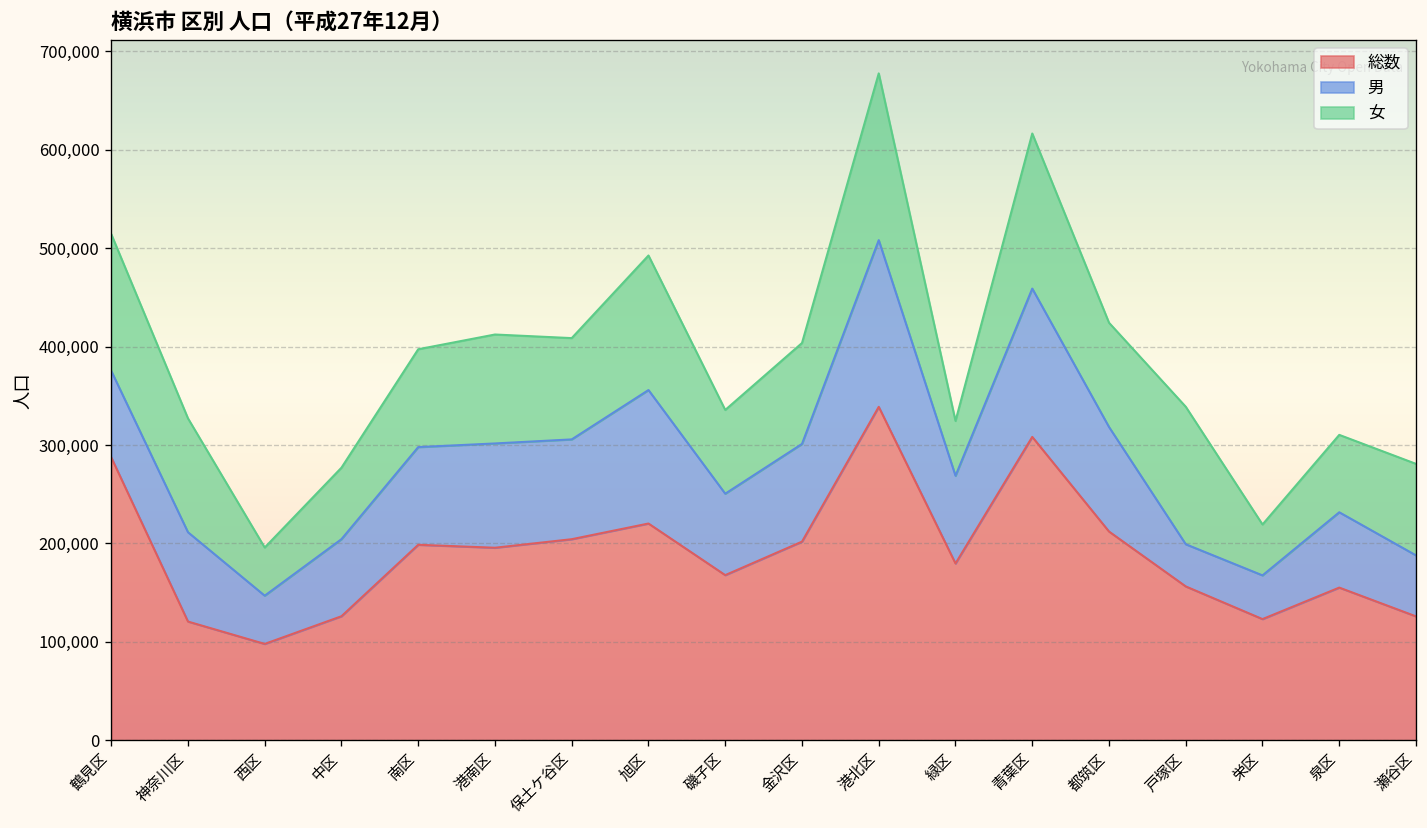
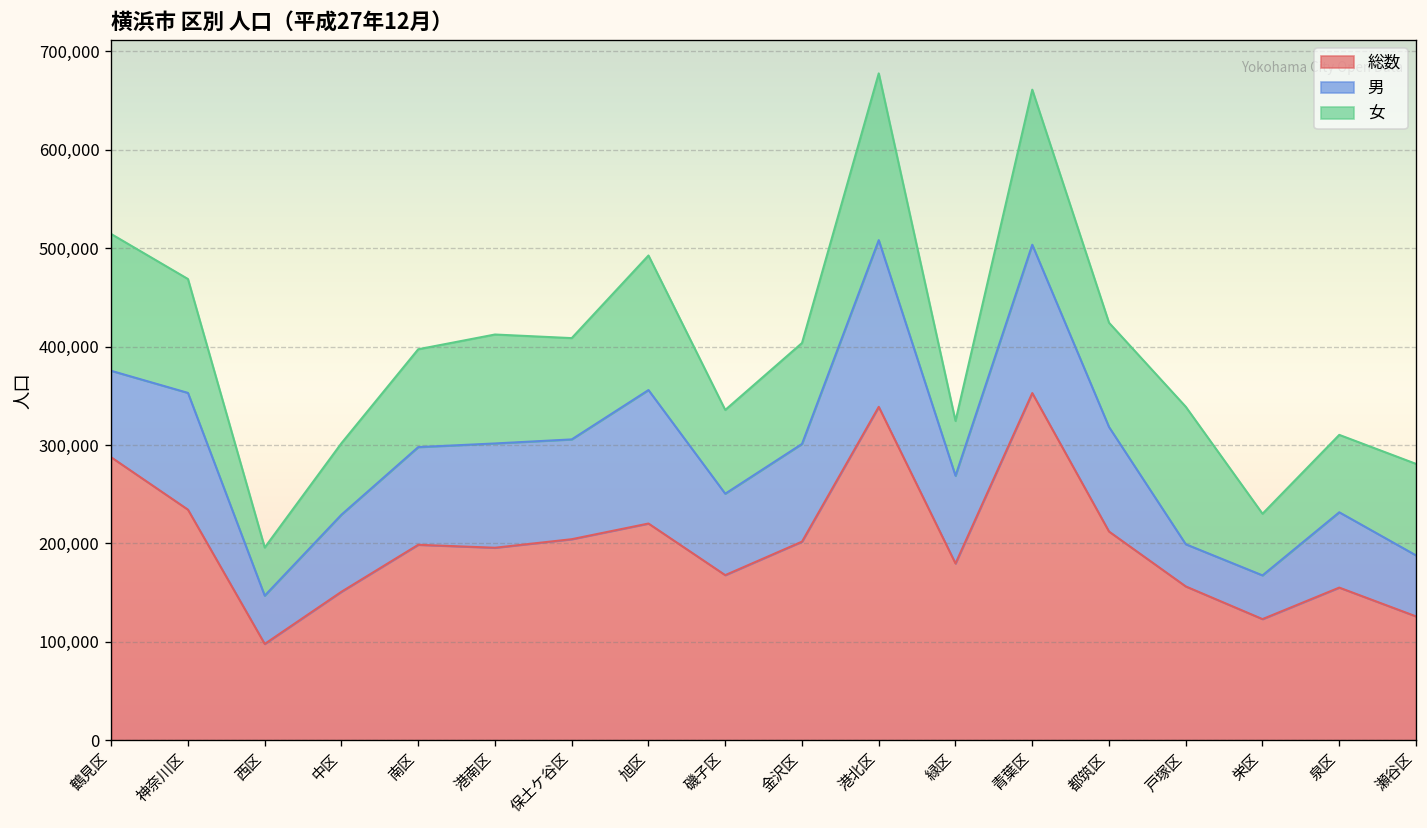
総数, 神奈川区: 120,000 -> 230,000
男, 神奈川区: 90,000 -> 120,000
総数, 中区: 130,000 -> 150,000
総数, 青葉区: 310,000 -> 350,000
女, 栄区: 50,000 -> 60,000
